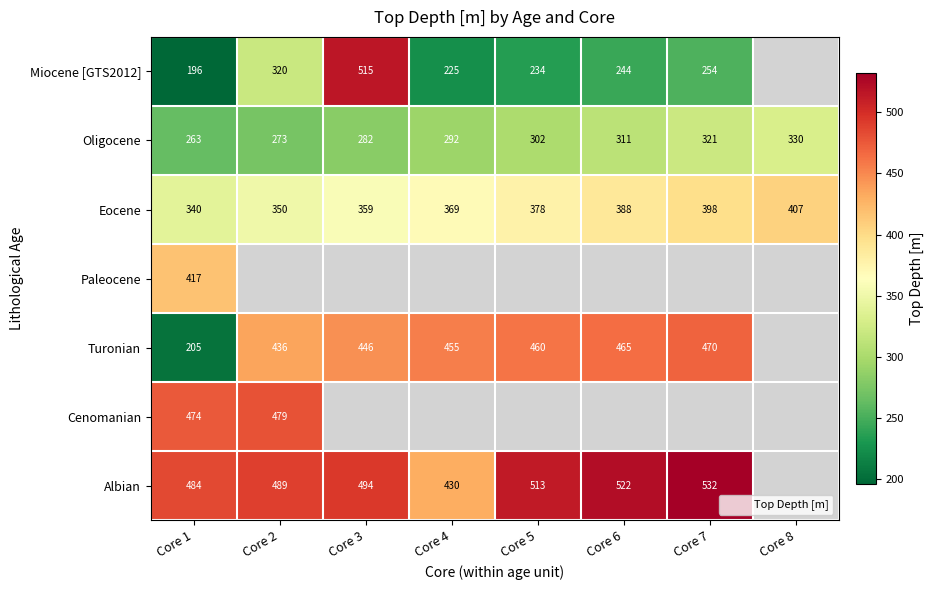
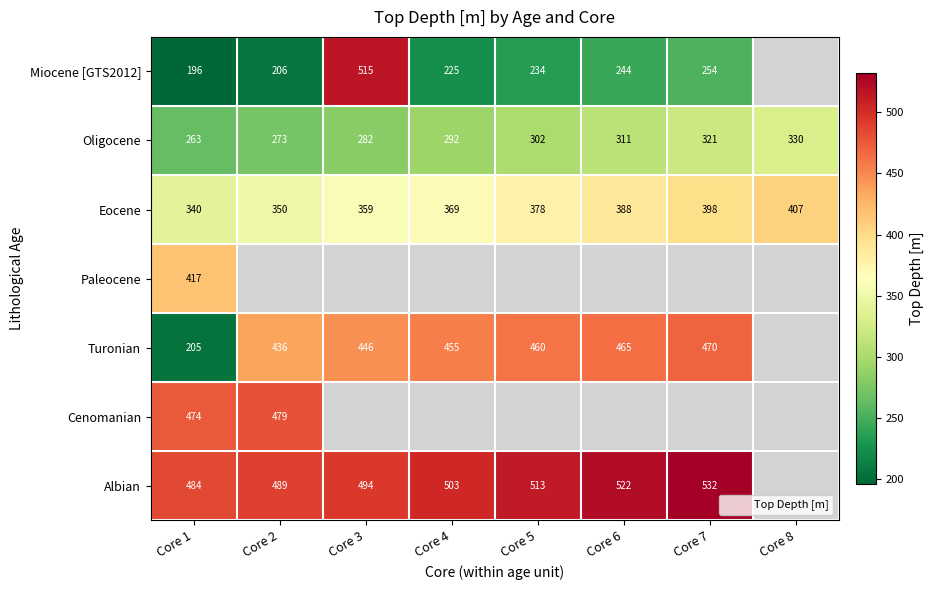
Miocene [GTS2012], Core 2: 320 -> 206
Albian, Core 4: 430 -> 503
